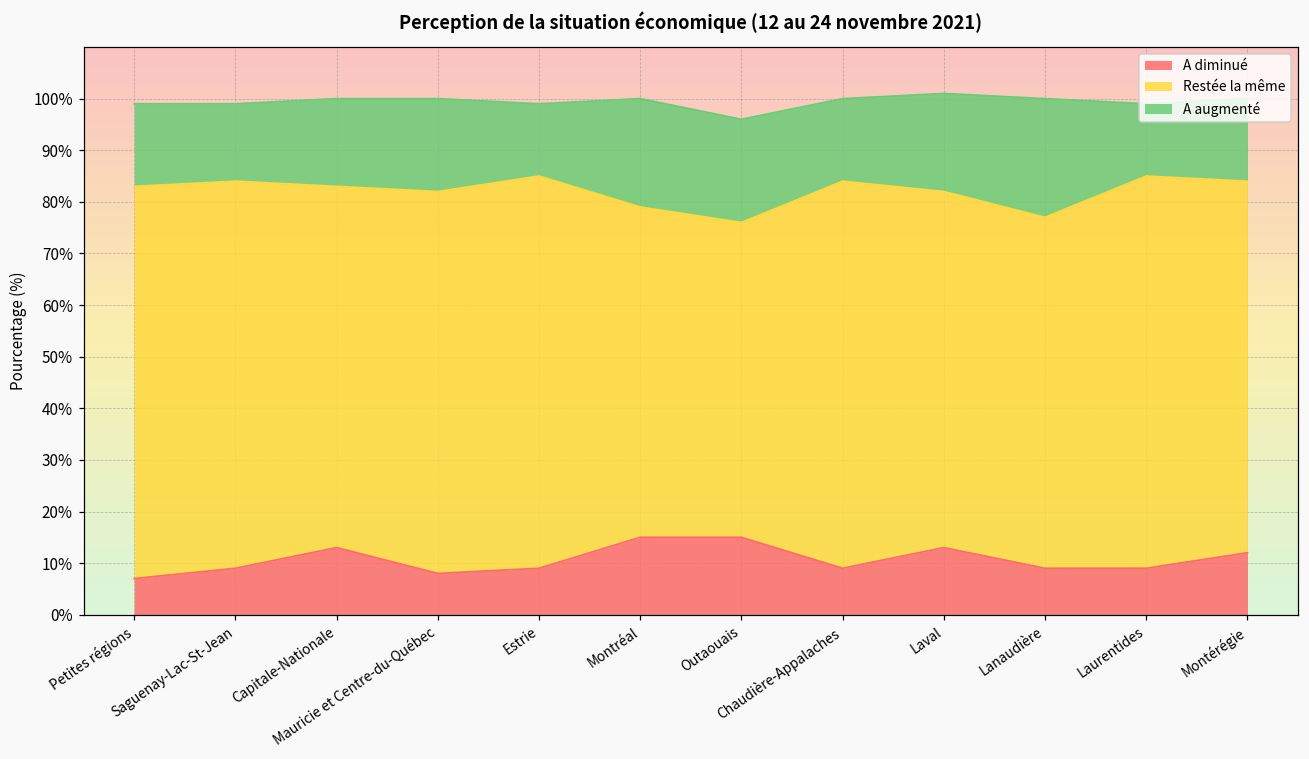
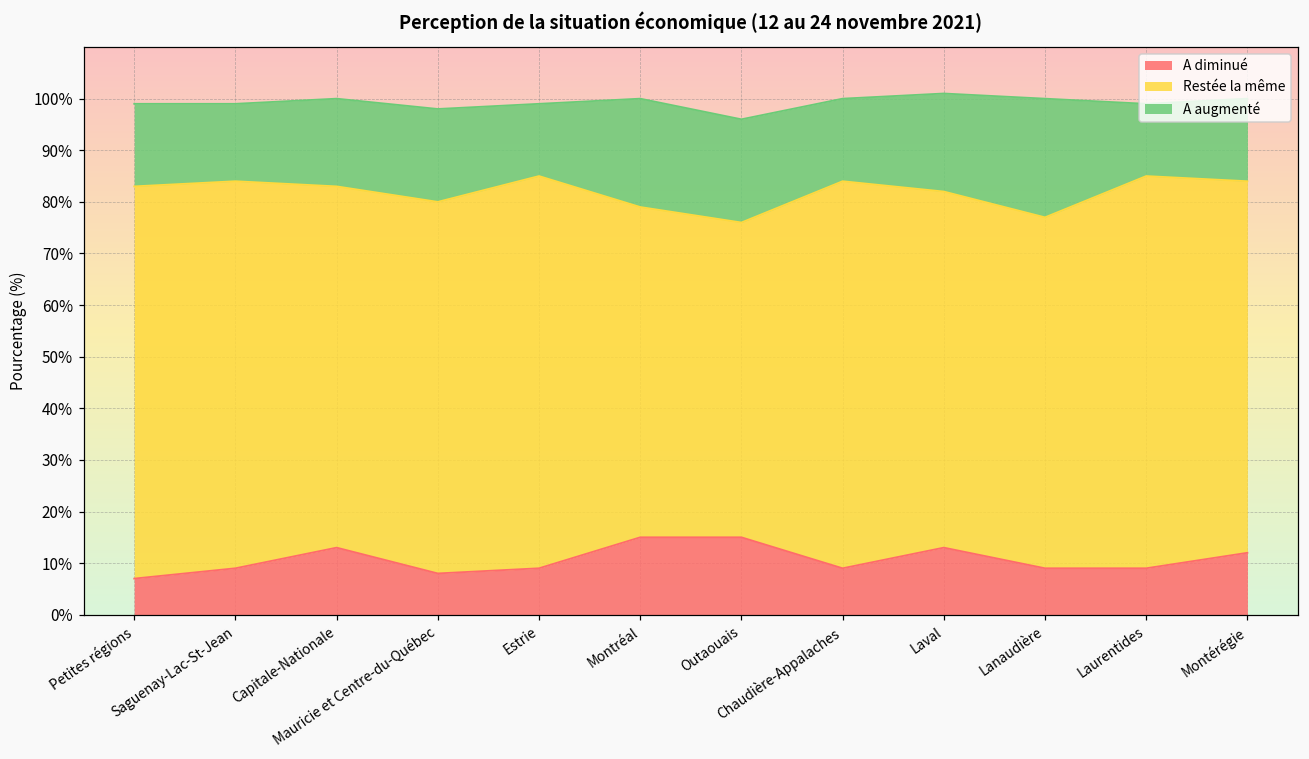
Restée la même, Mauricie et Centre-du-Québec: 74% -> 72%
